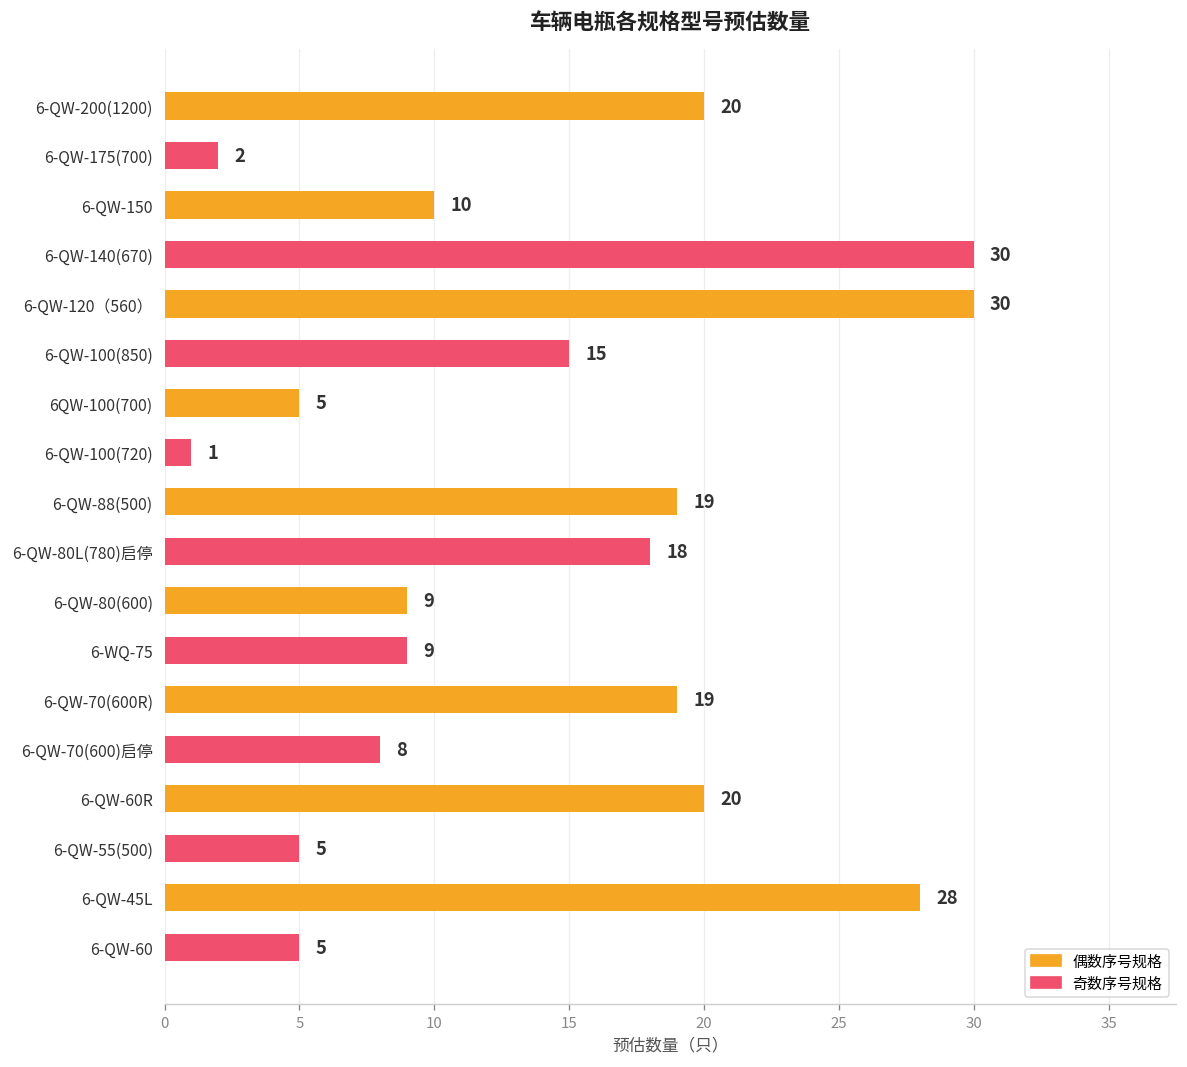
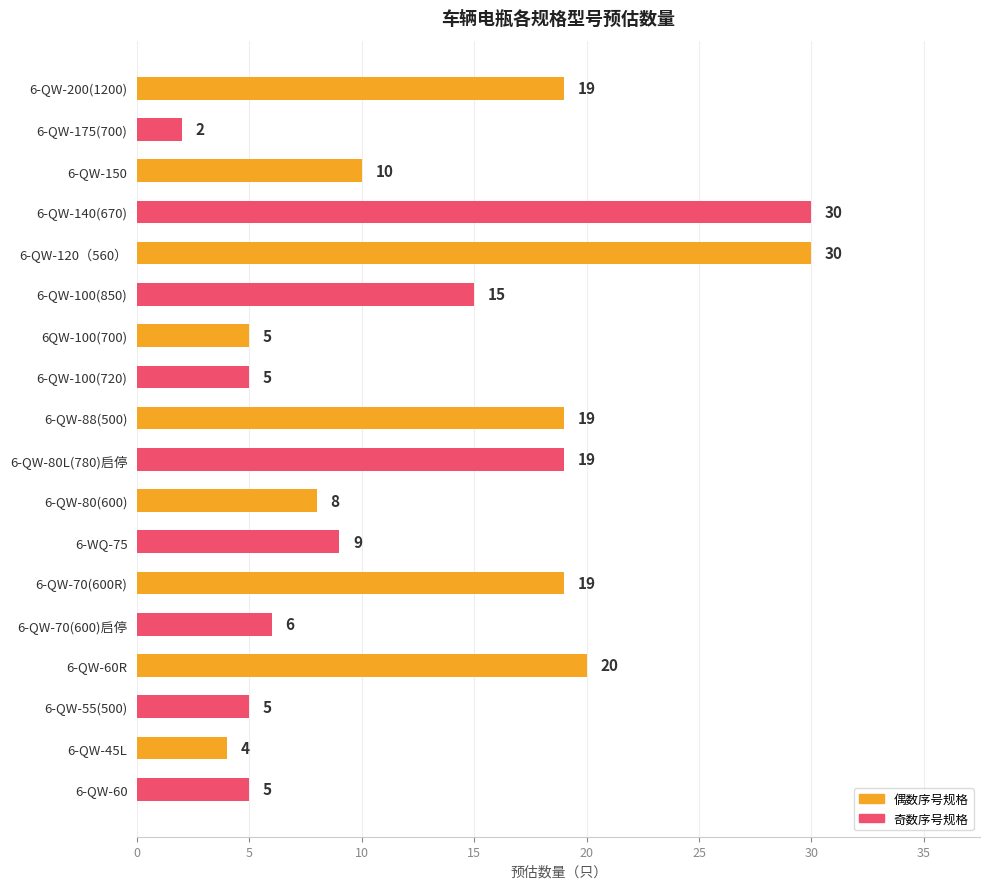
6-QW-200(1200): 20 -> 19
6-QW-100(720): 1 -> 5
6-QW-80L(780)启停: 18 -> 19
6-QW-80(600): 9 -> 8
6-QW-70(600)启停: 8 -> 6
6-QW-45L: 28 -> 4
